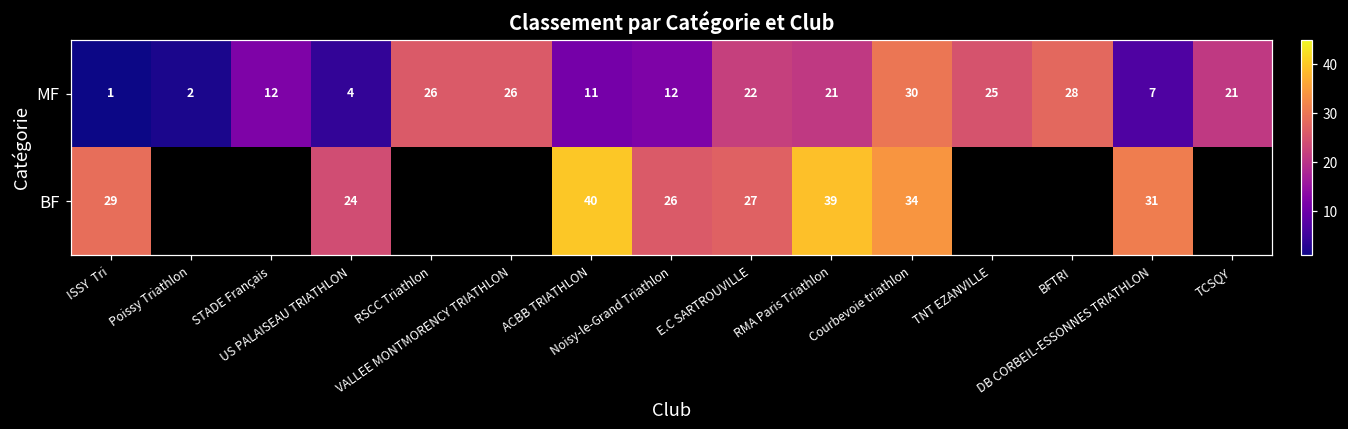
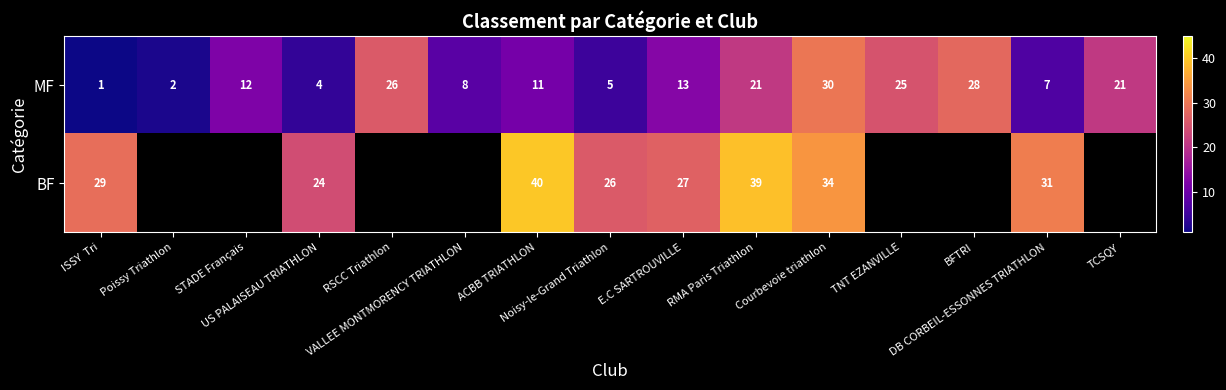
MF, VALLEE MONTMORENCY TRIATHLON: 26 -> 8
MF, Noisy-le-Grand Triathlon: 12 -> 5
MF, E.C SARTROUVILLE: 22 -> 13
